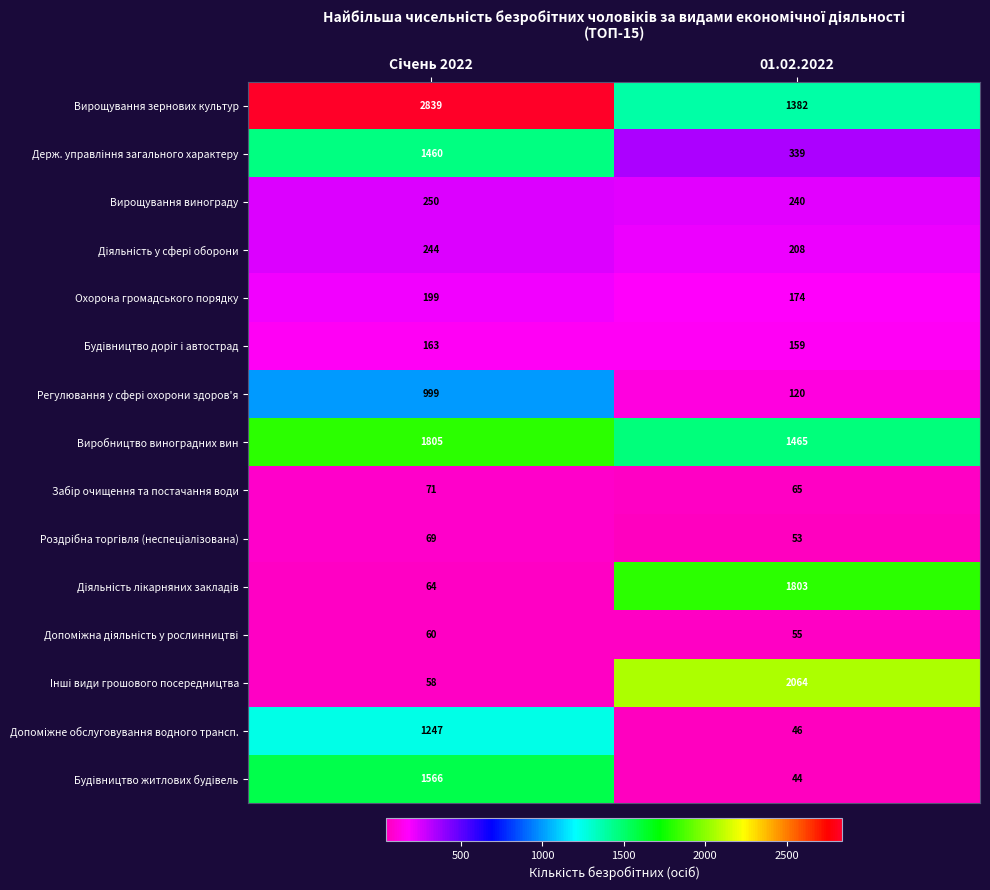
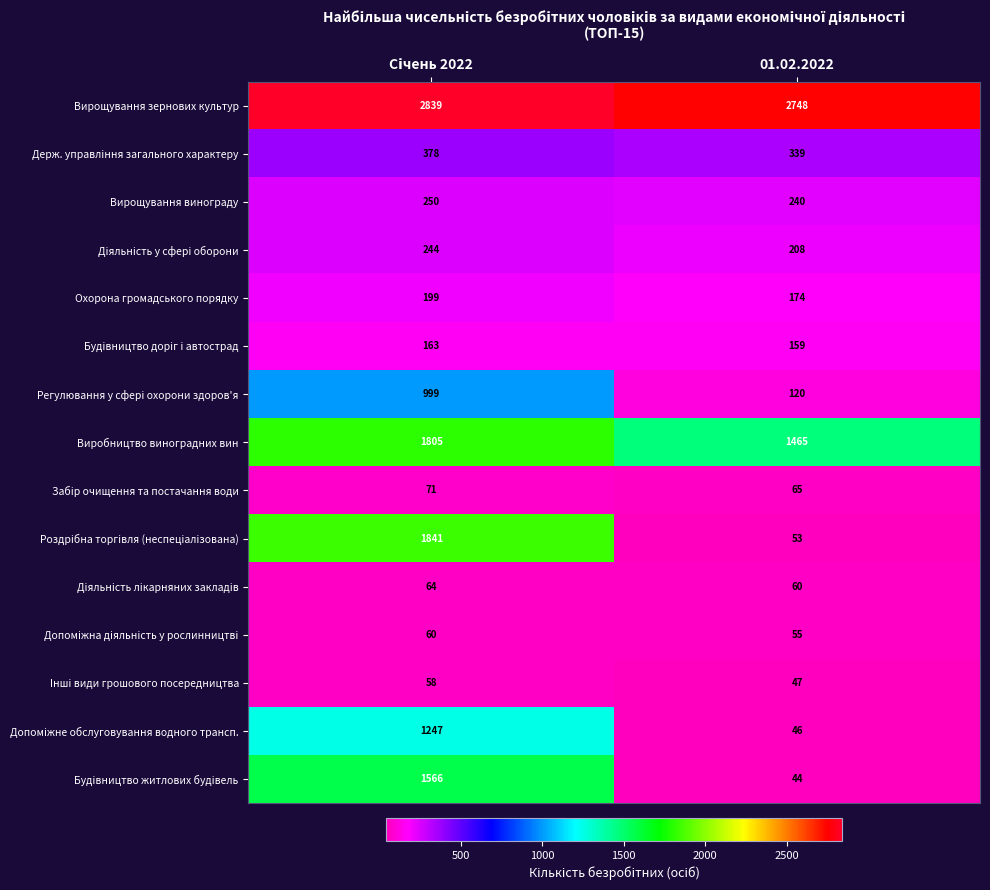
Вирощування зернових культур, 01.02.2022: 1382 -> 2748
Держ. управління загального характеру, Січень 2022: 1460 -> 378
Роздрібна торгівля (неспеціалізована), Січень 2022: 69 -> 1841
Діяльність лікарняних закладів, 01.02.2022: 1803 -> 60
Інші види грошового посередництва, 01.02.2022: 2064 -> 47
